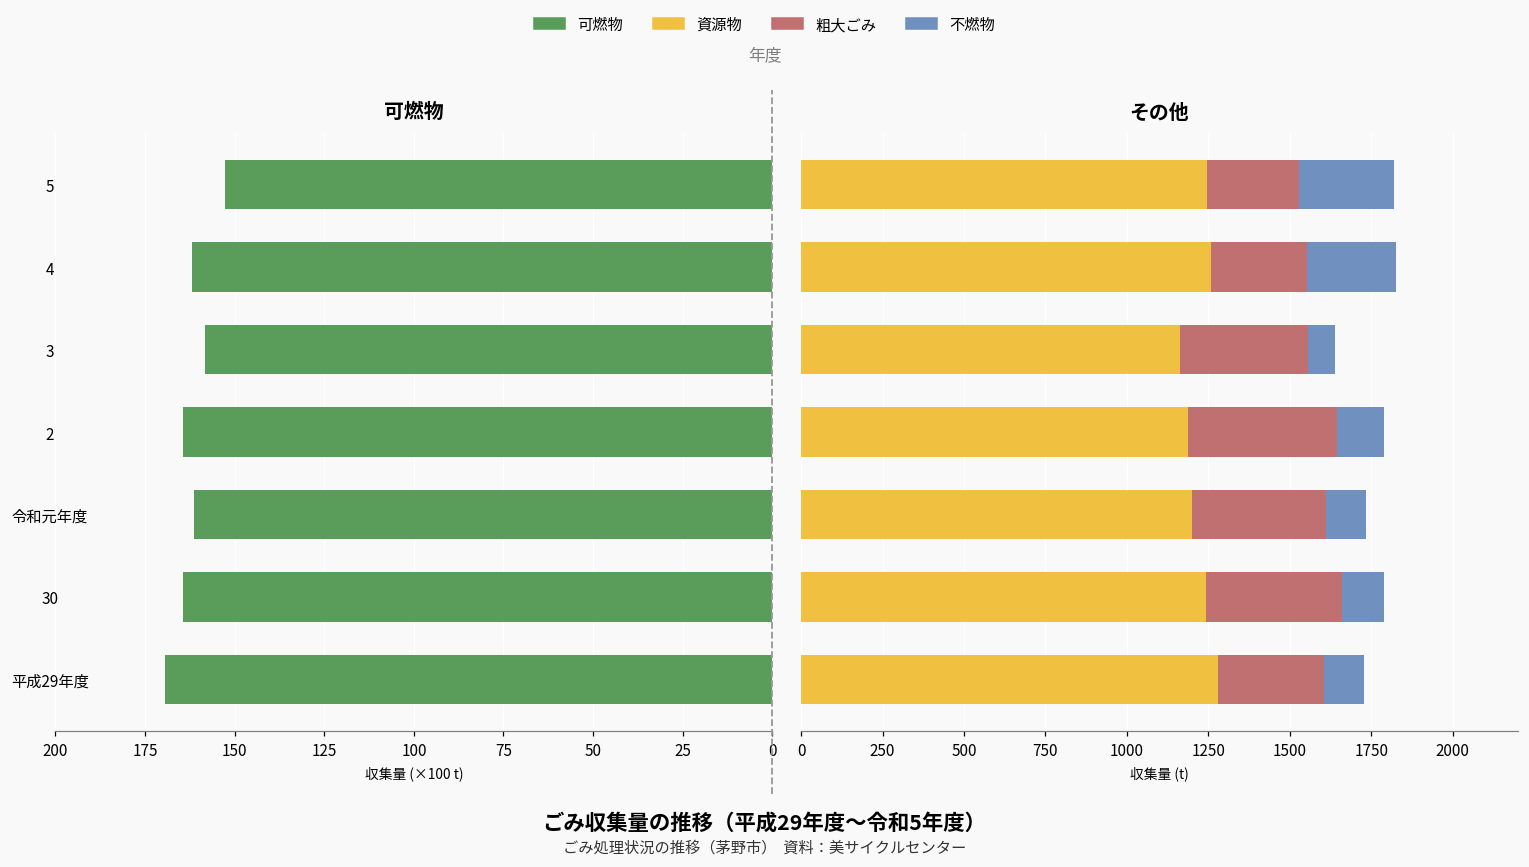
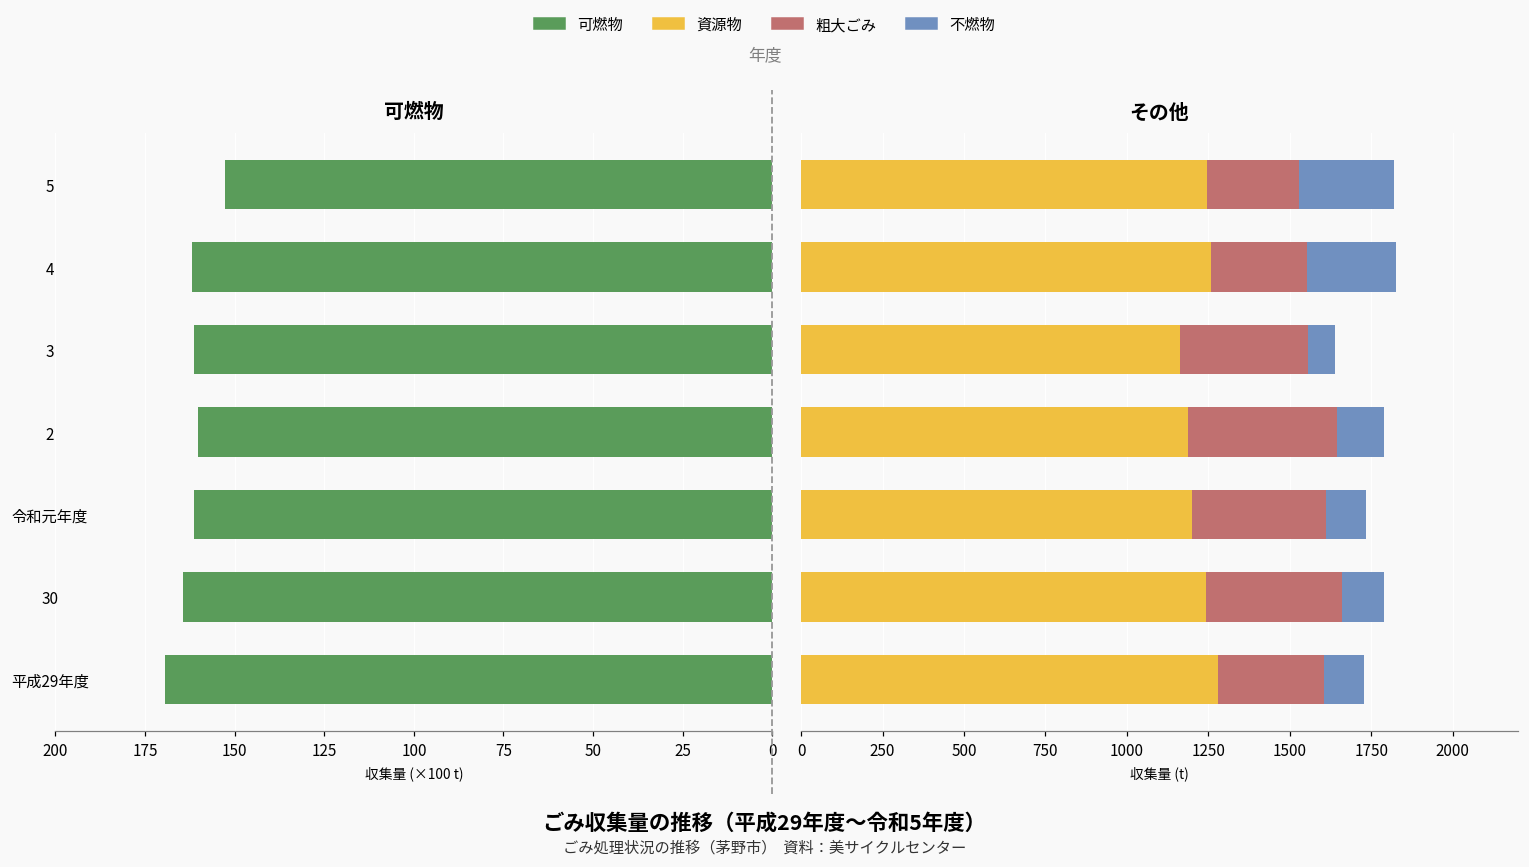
可燃物, 3: 158 -> 161
可燃物, 2: 164 -> 160
